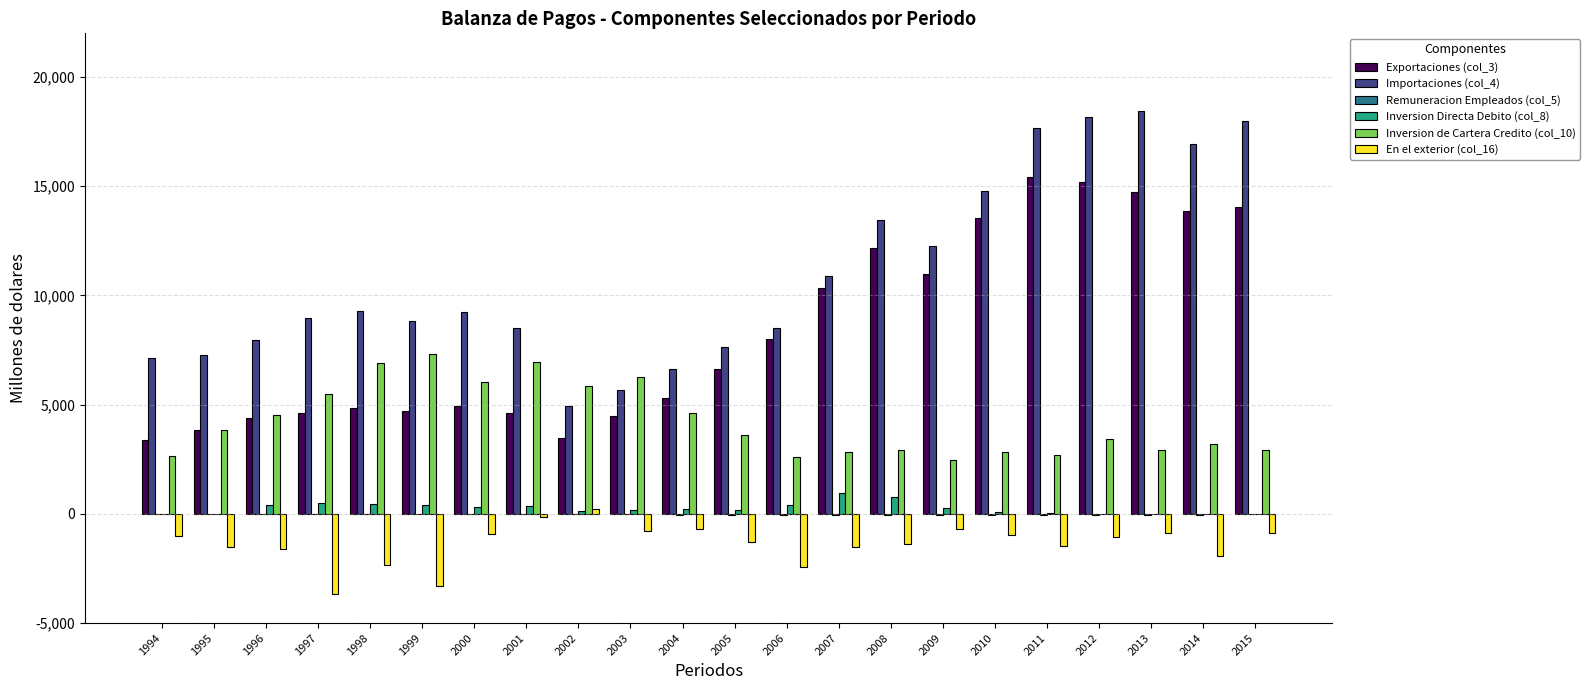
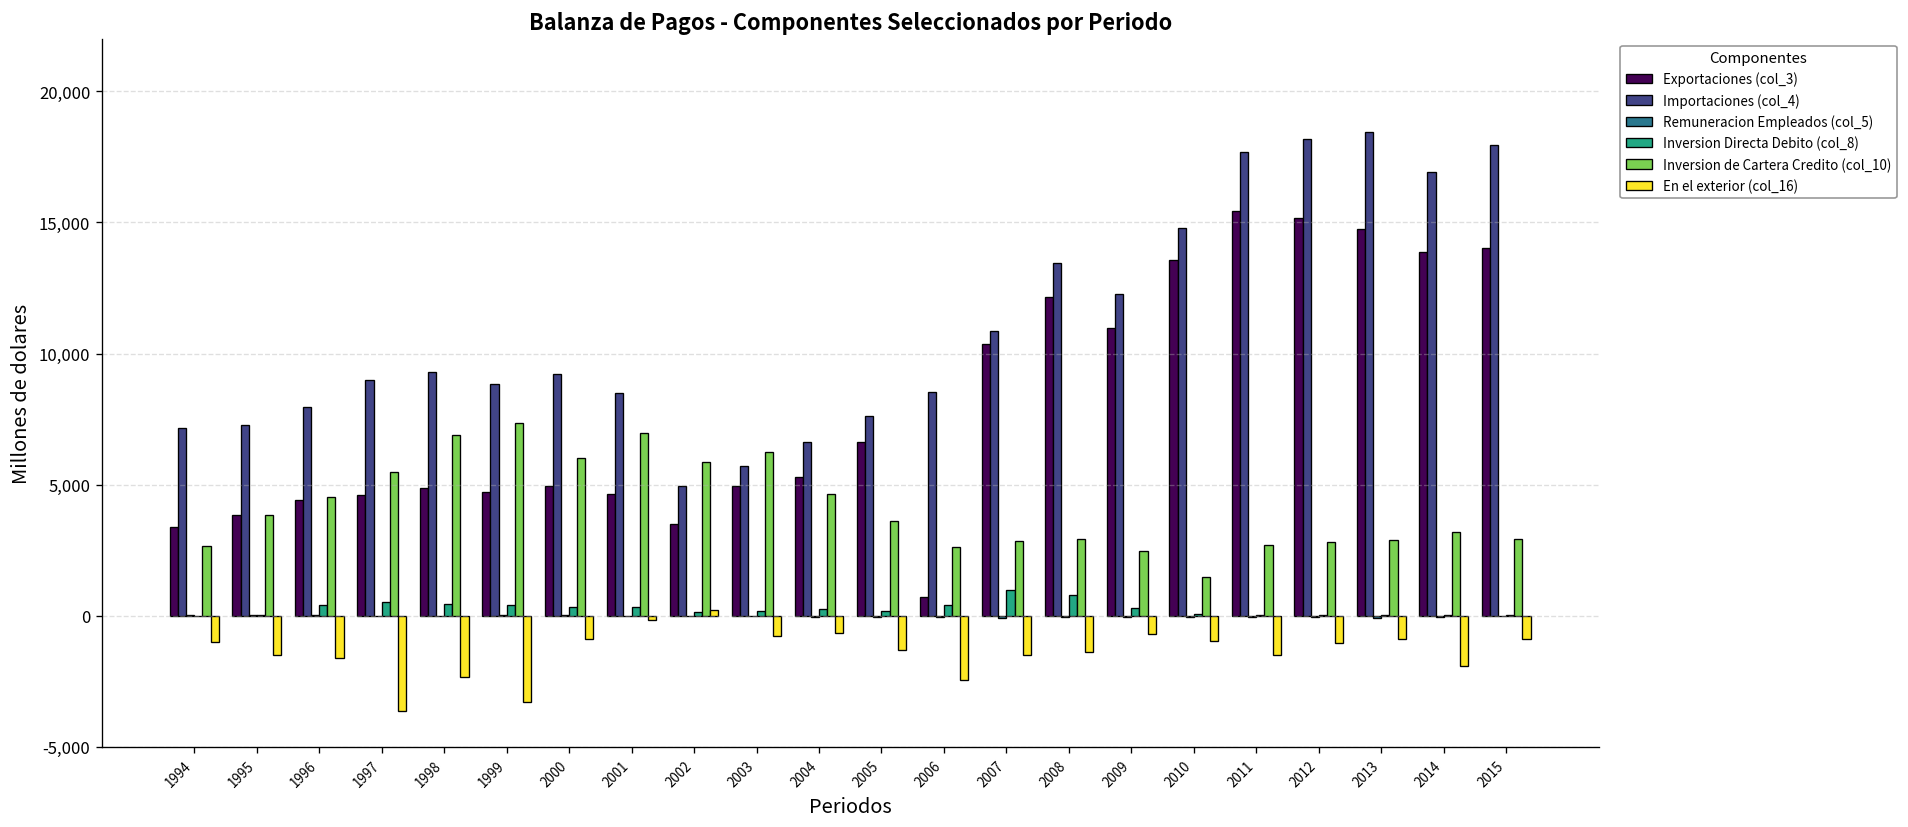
Exportaciones (col_3), 2003: 4,500 -> 4,900
Exportaciones (col_3), 2006: 8,000 -> 700
Inversion de Cartera Credito (col_10), 2010: 2,800 -> 1,500
Inversion de Cartera Credito (col_10), 2012: 3,400 -> 2,800
